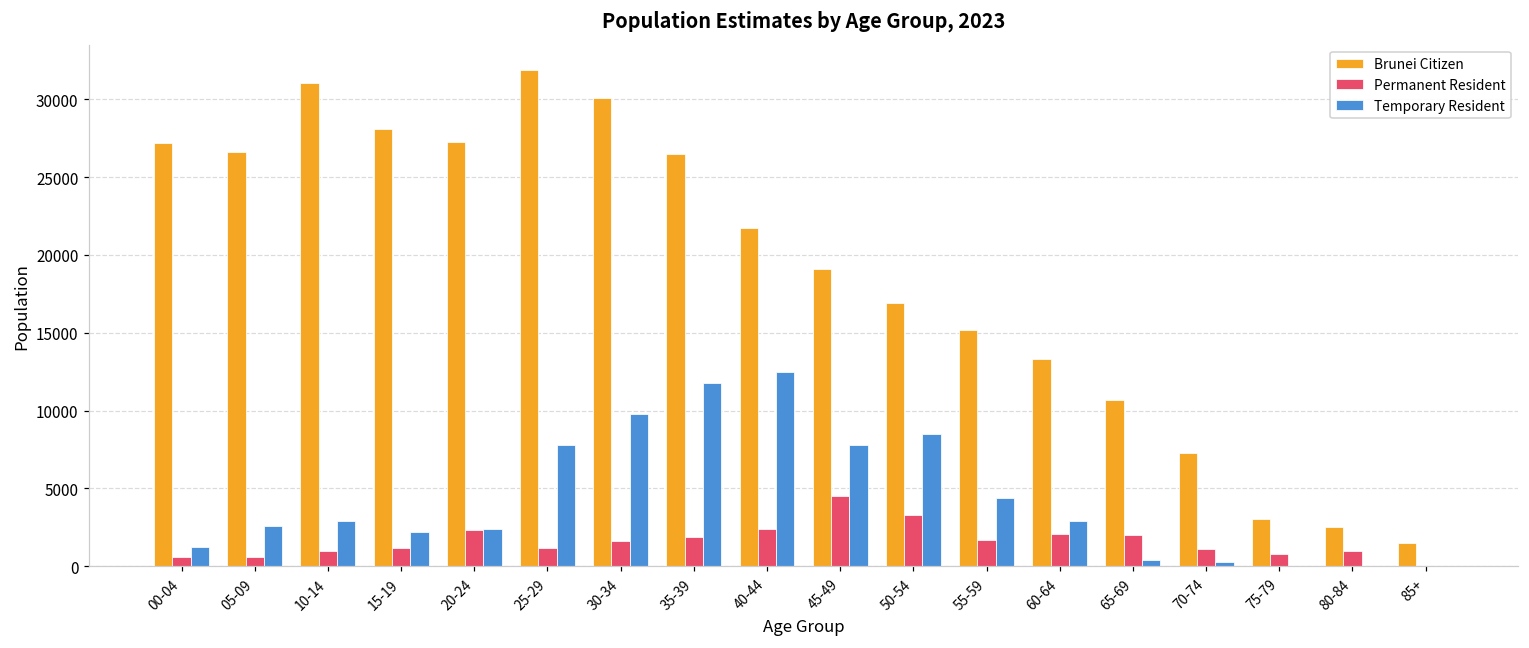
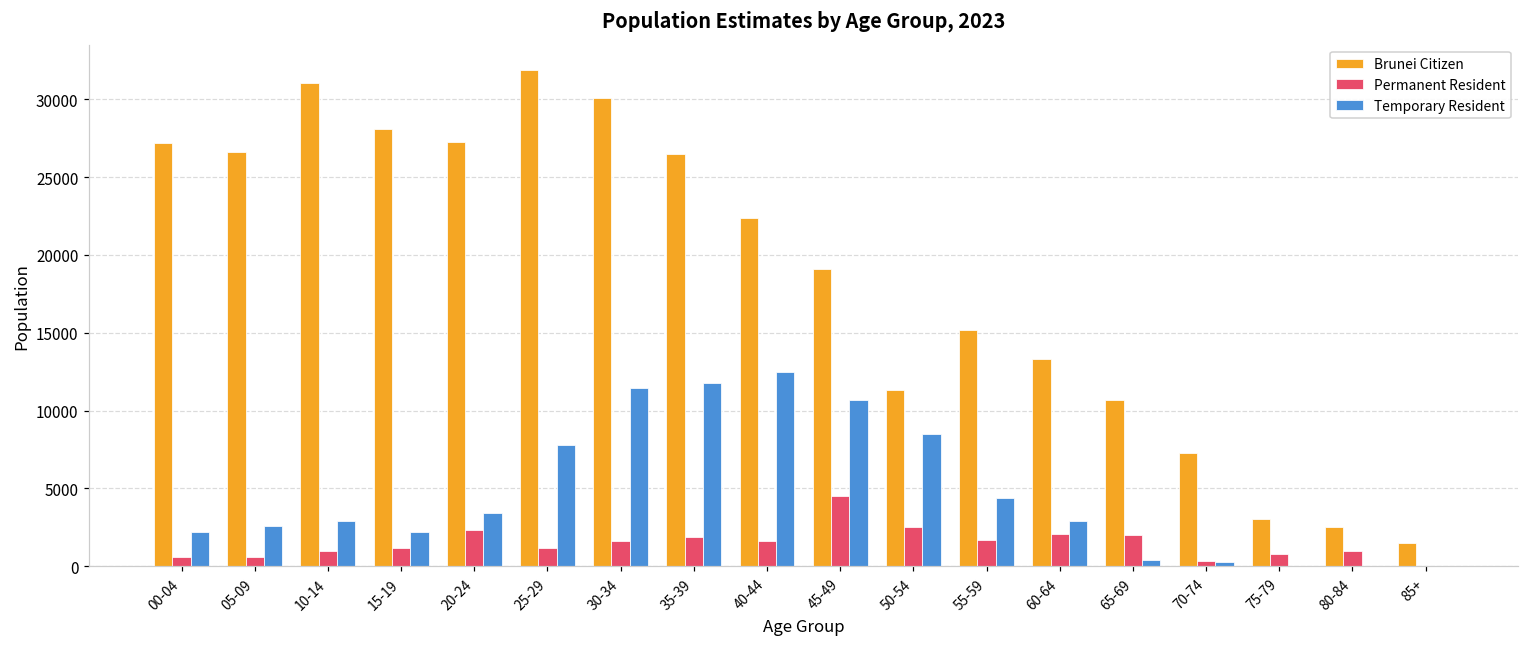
Temporary Resident, 00-04: 1200 -> 2200
Temporary Resident, 20-24: 2400 -> 3400
Temporary Resident, 30-34: 9800 -> 11500
Brunei Citizen, 40-44: 21700 -> 22400
Permanent Resident, 40-44: 2400 -> 1600
Temporary Resident, 45-49: 7800 -> 10700
Brunei Citizen, 50-54: 16900 -> 11300
Permanent Resident, 50-54: 3300 -> 2500
Permanent Resident, 70-74: 1100 -> 300
